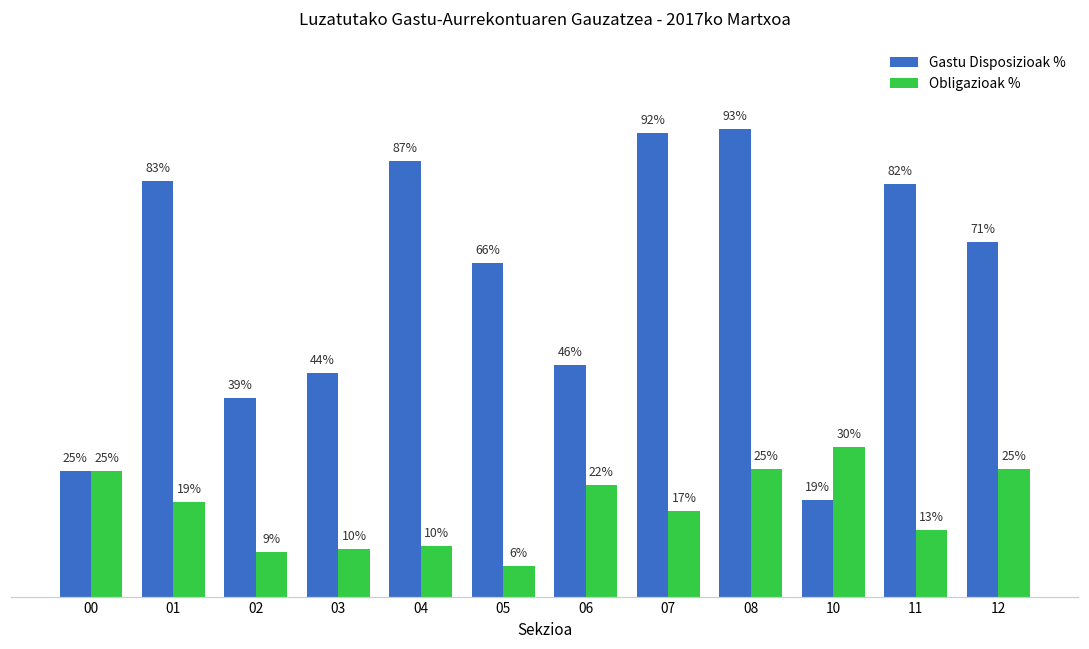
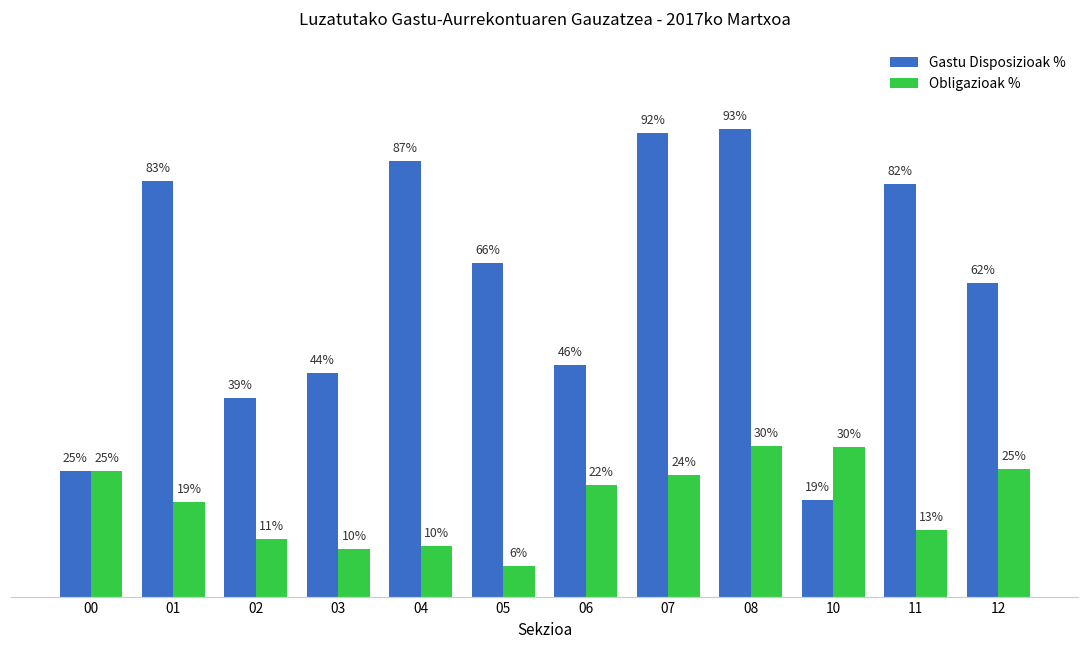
Obligazioak %, 02: 9% -> 11%
Obligazioak %, 07: 17% -> 24%
Obligazioak %, 08: 25% -> 30%
Gastu Disposizioak %, 12: 71% -> 62%
